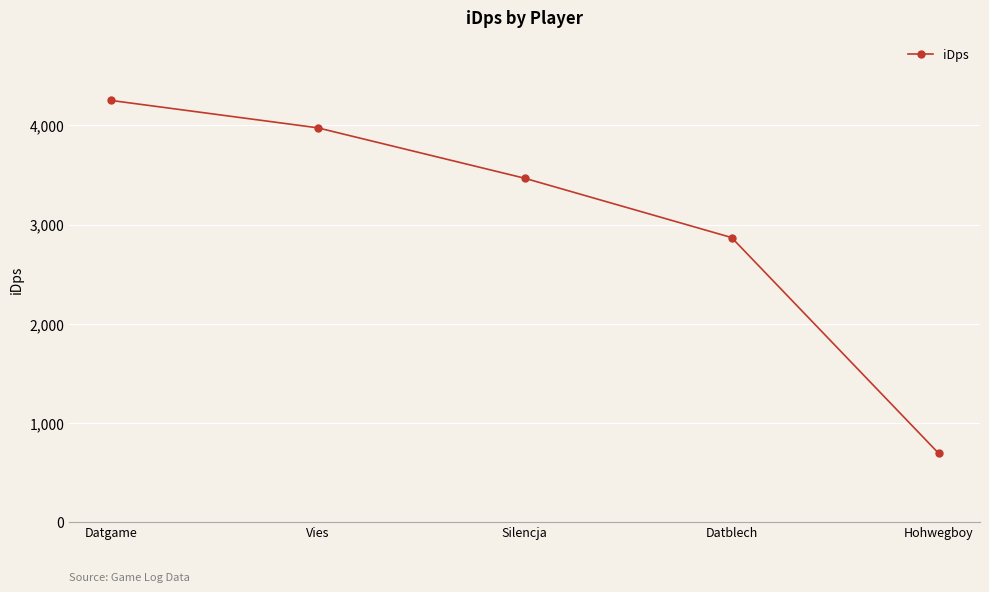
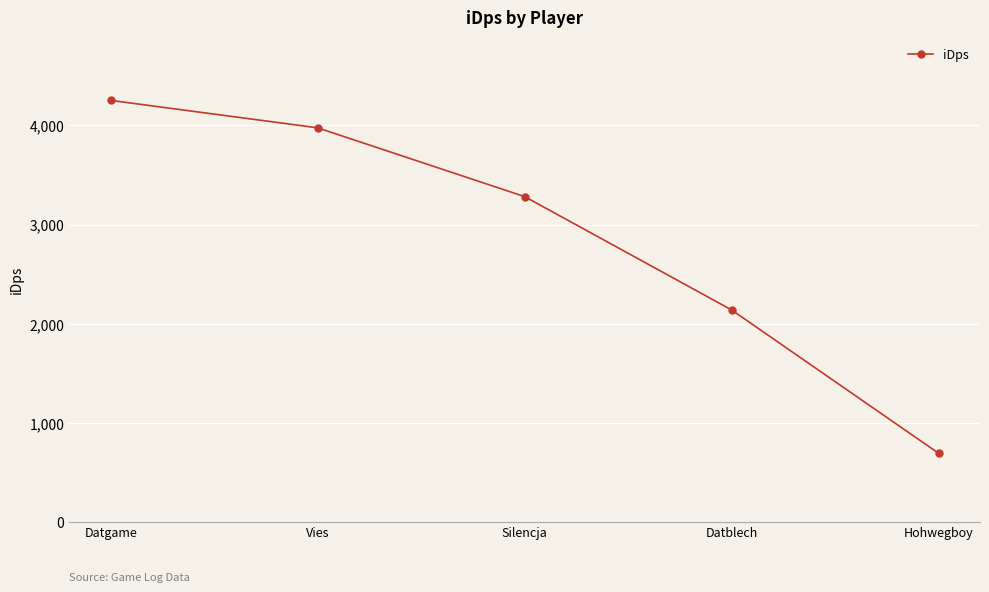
Silencja: 3,500 -> 3,300
Datblech: 2,900 -> 2,100
